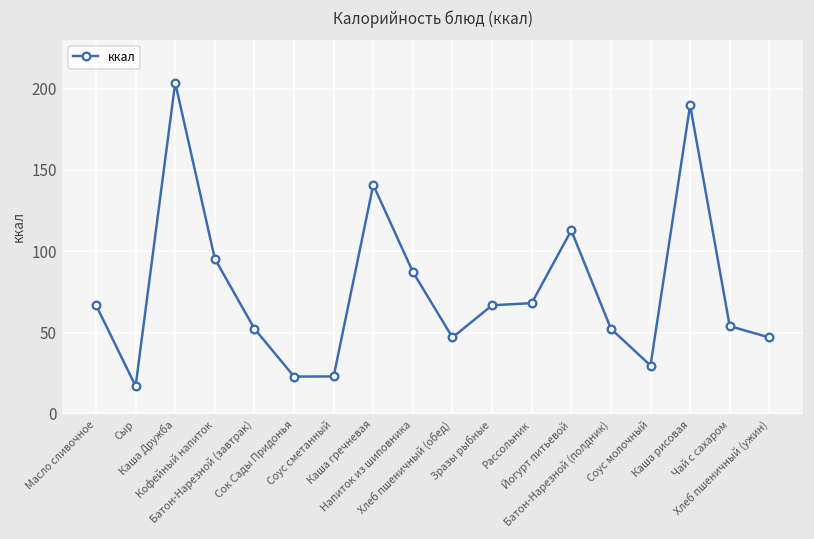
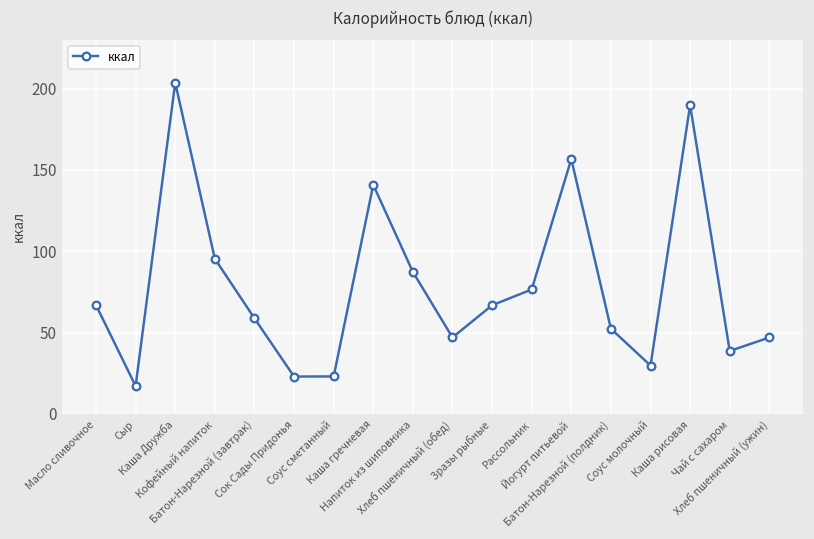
Батон-Нарезной (завтрак): 52 -> 59
Рассольник: 68 -> 77
Йогурт питьевой: 113 -> 157
Чай с сахаром: 54 -> 39
